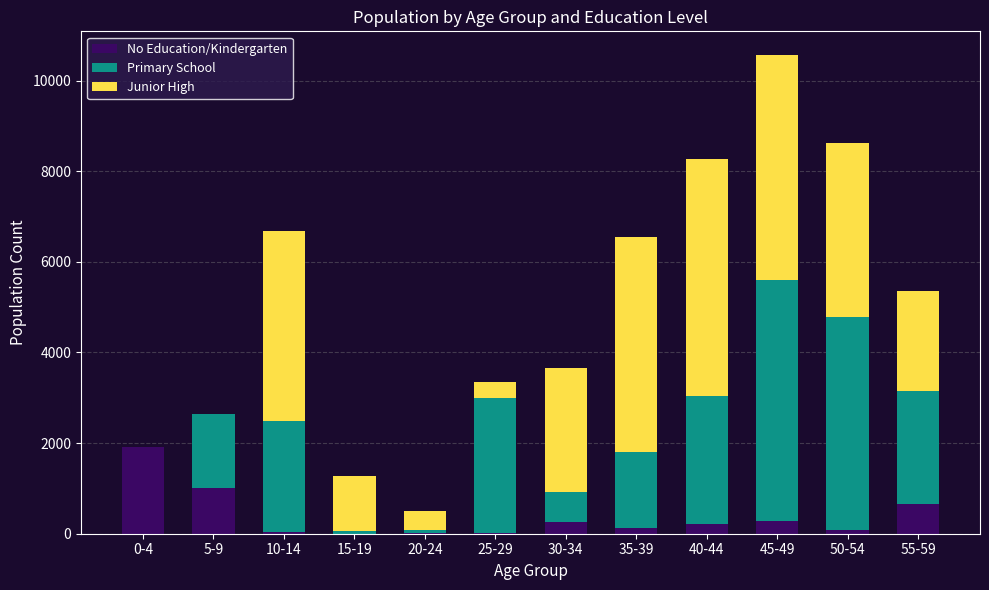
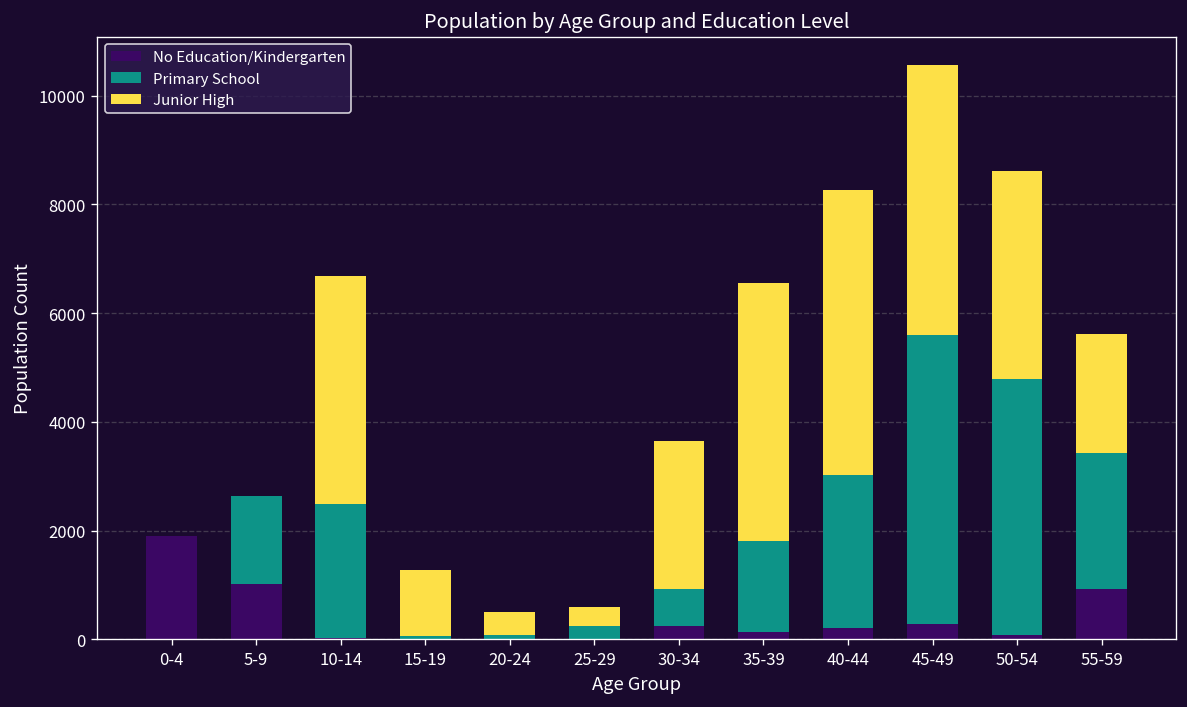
Primary School, 25-29: 3000 -> 200
No Education/Kindergarten, 55-59: 600 -> 900
